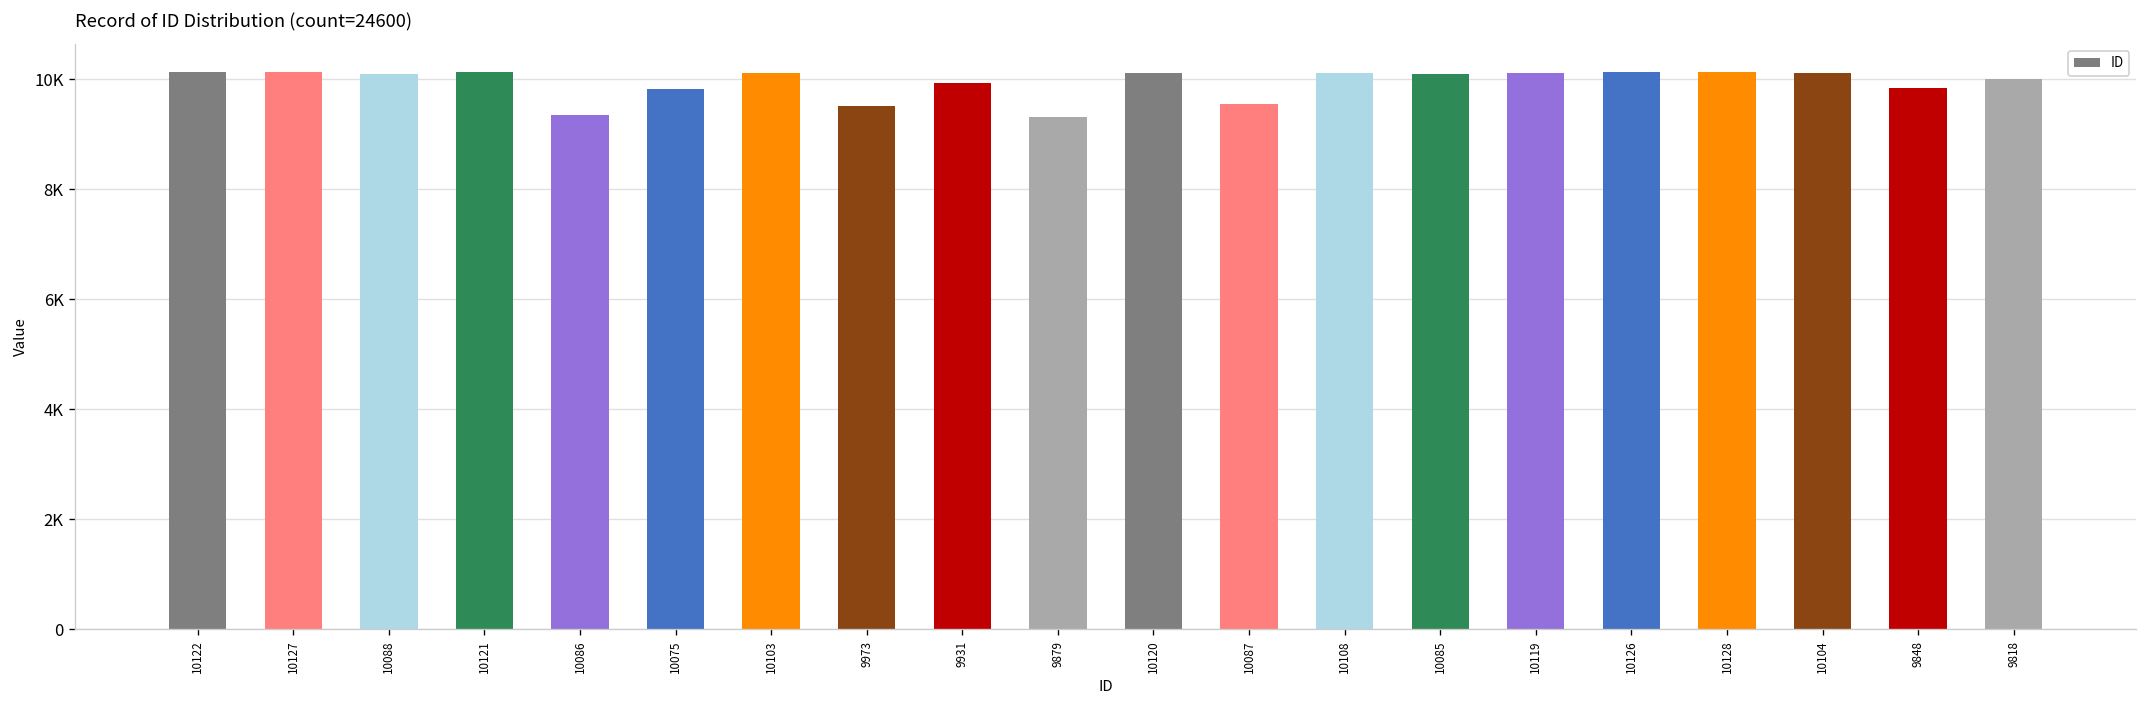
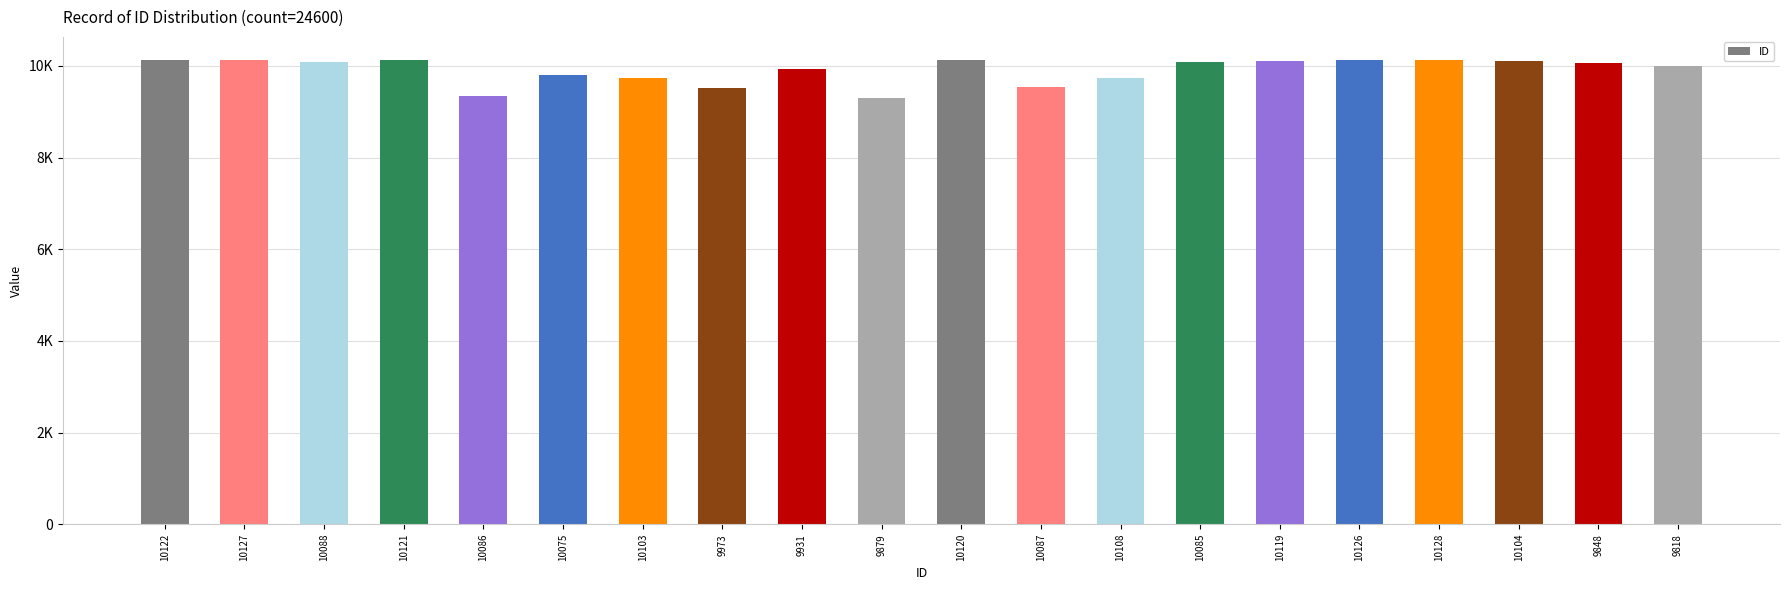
10103: 10100 -> 9700
10108: 10100 -> 9700
9848: 9800 -> 10100
